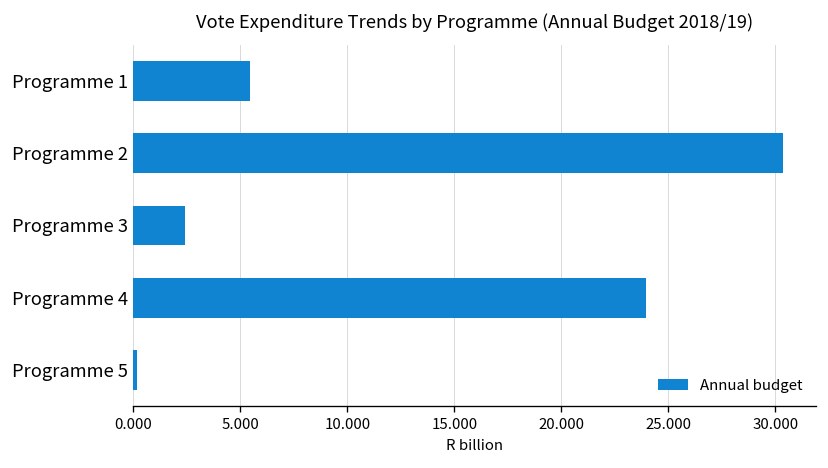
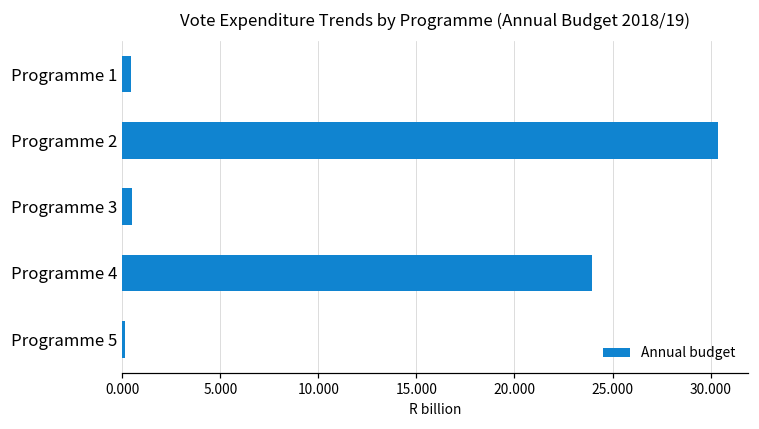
Programme 1: 5.5 -> 0.4
Programme 3: 2.4 -> 0.5
